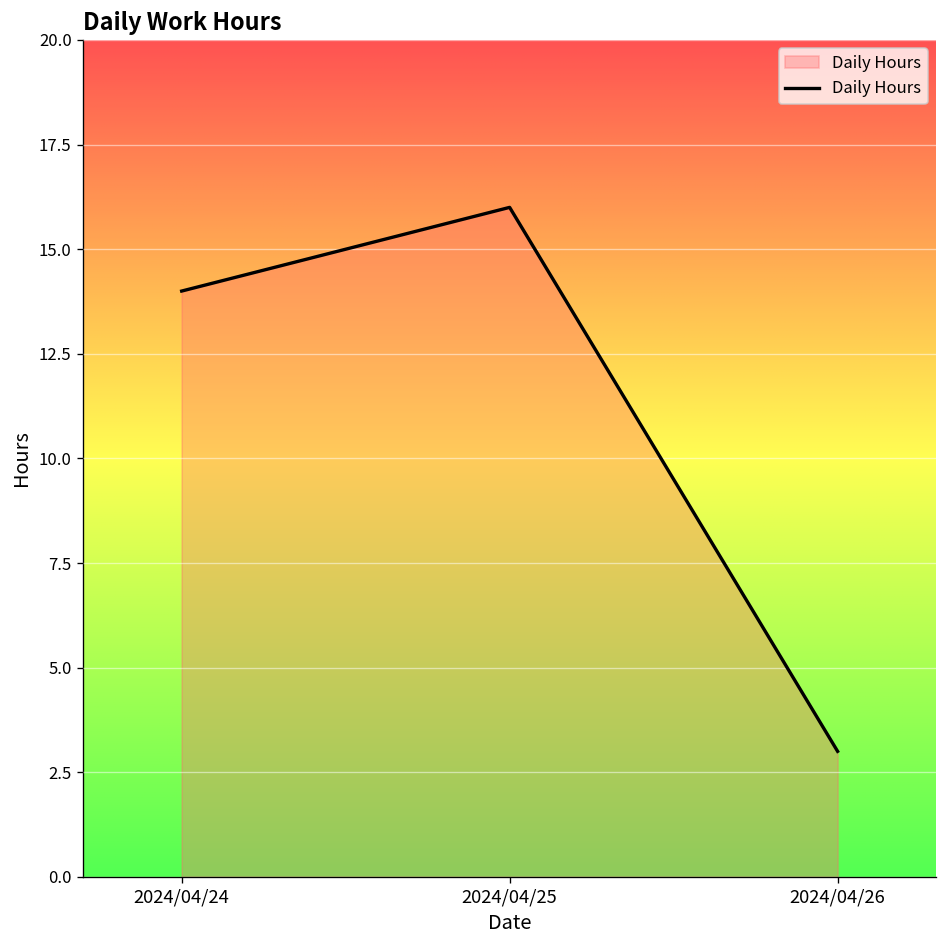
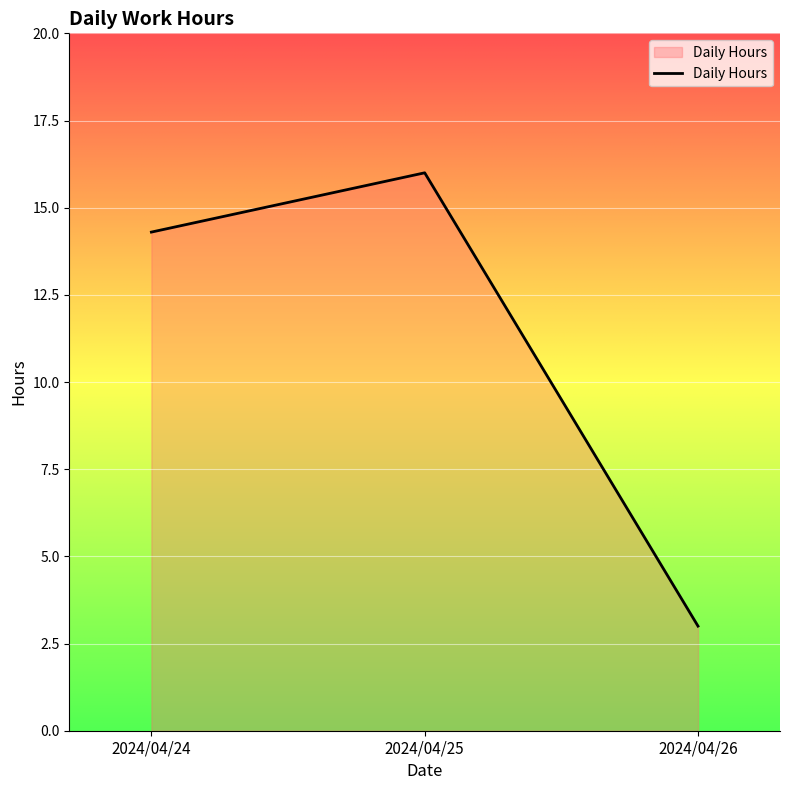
2024/04/24: 14.0 -> 14.3
